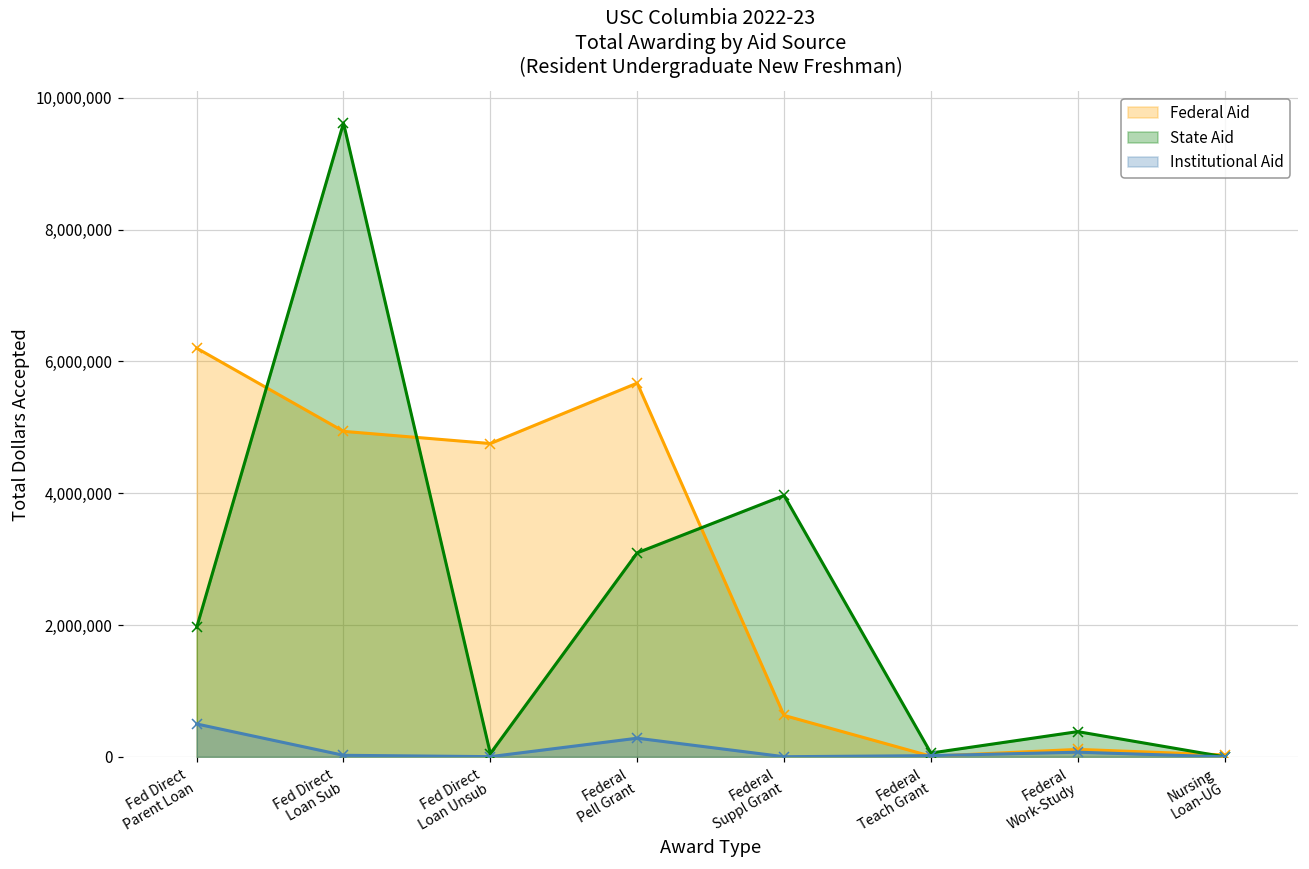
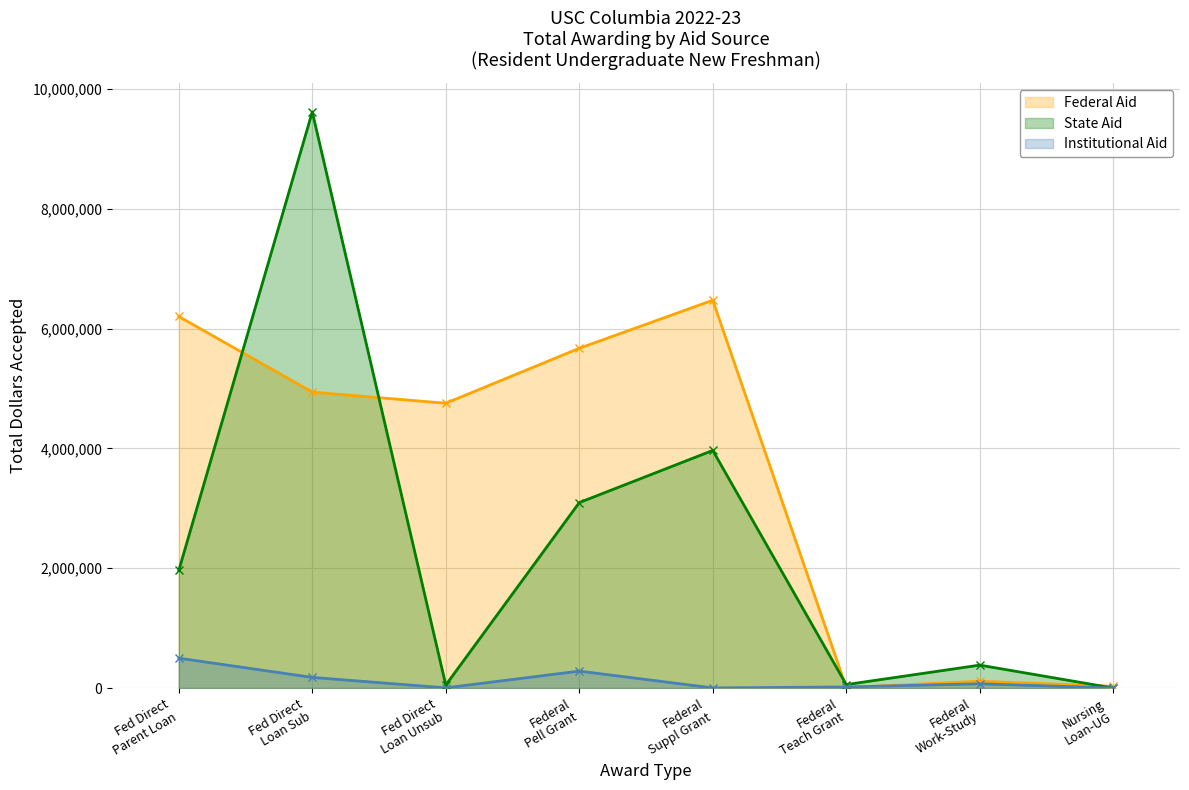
Institutional Aid, Fed Direct Loan Sub: 0 -> 200,000
Federal Aid, Federal Suppl Grant: 600,000 -> 6,500,000
